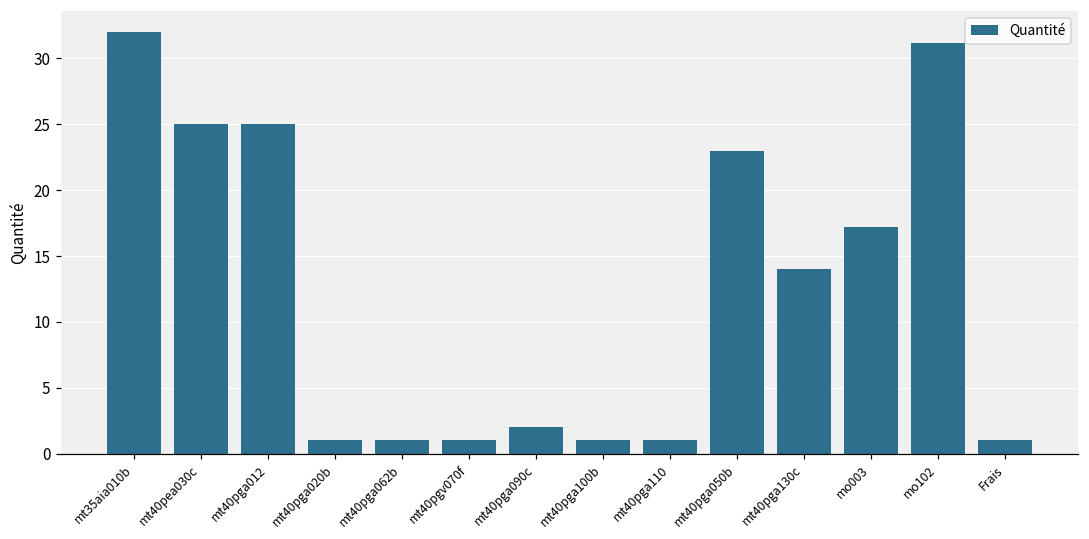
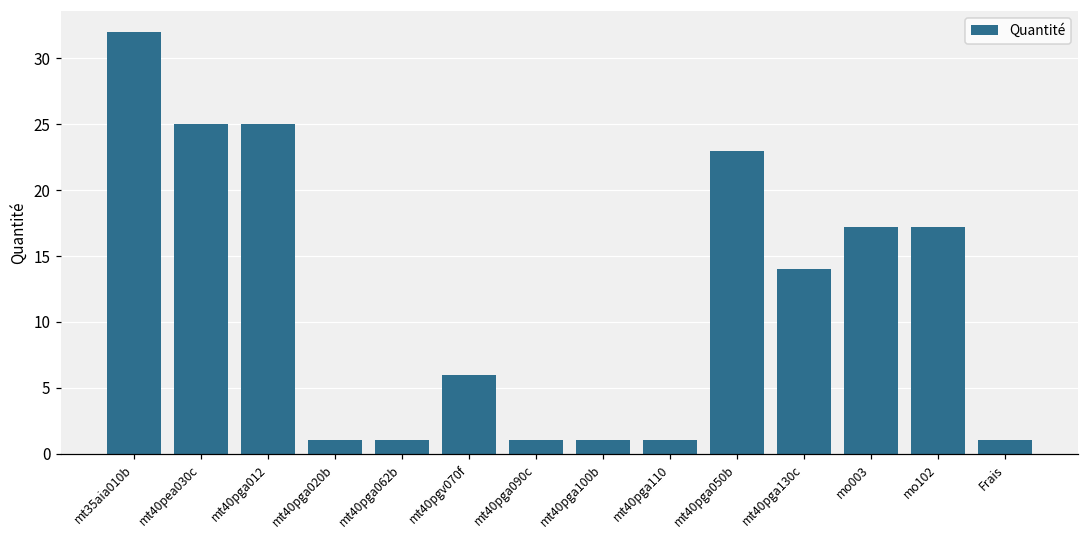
mt40pgv070f: 1 -> 6
mt40pga090c: 2 -> 1
mo102: 31.1 -> 17.2
